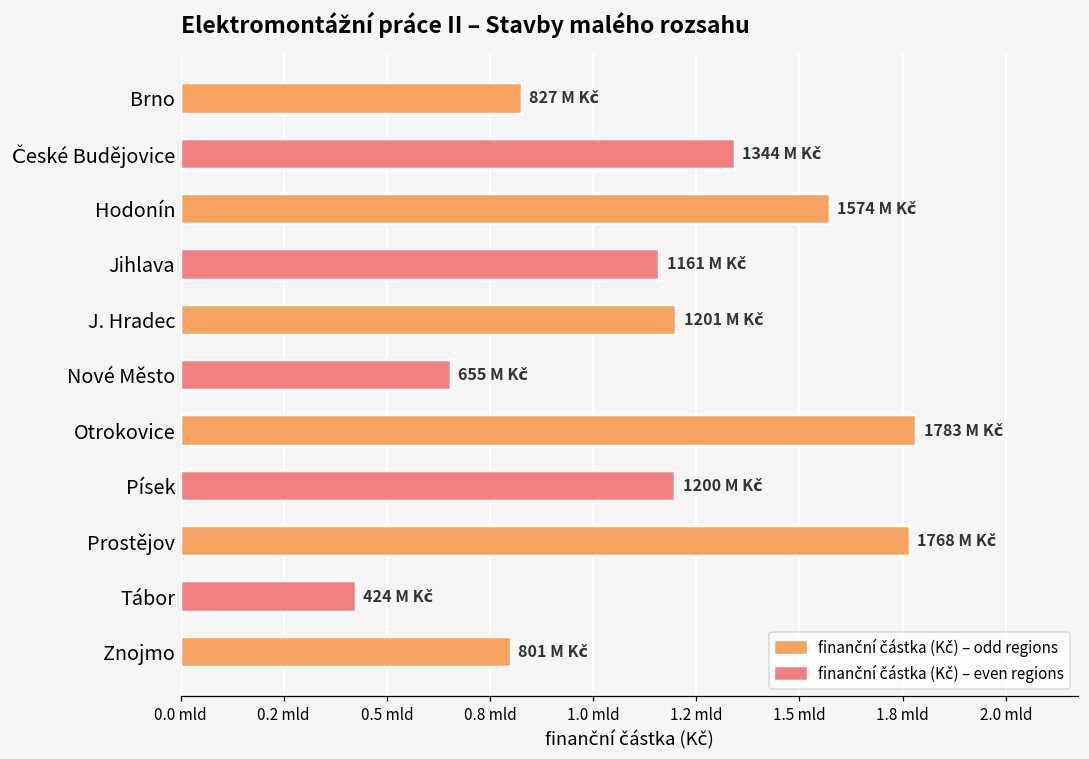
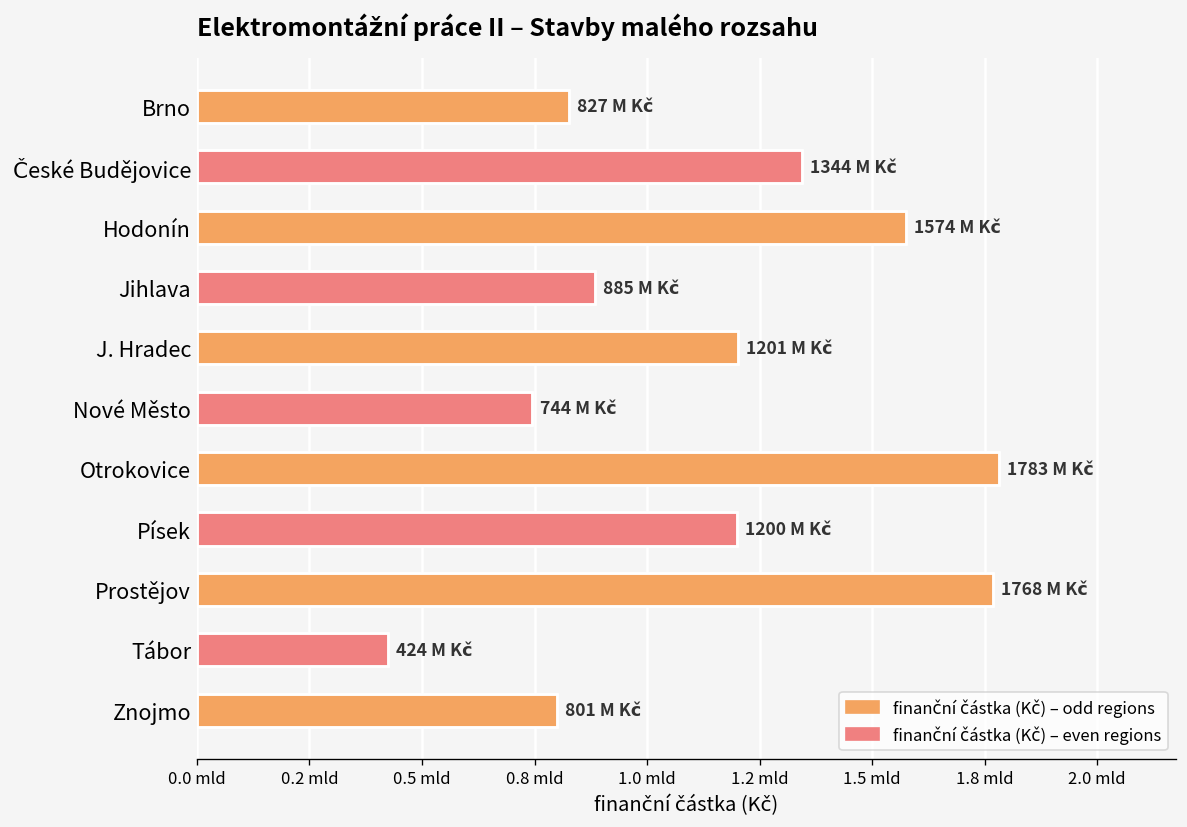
Jihlava: 1161 -> 885
Nové Město: 655 -> 744
